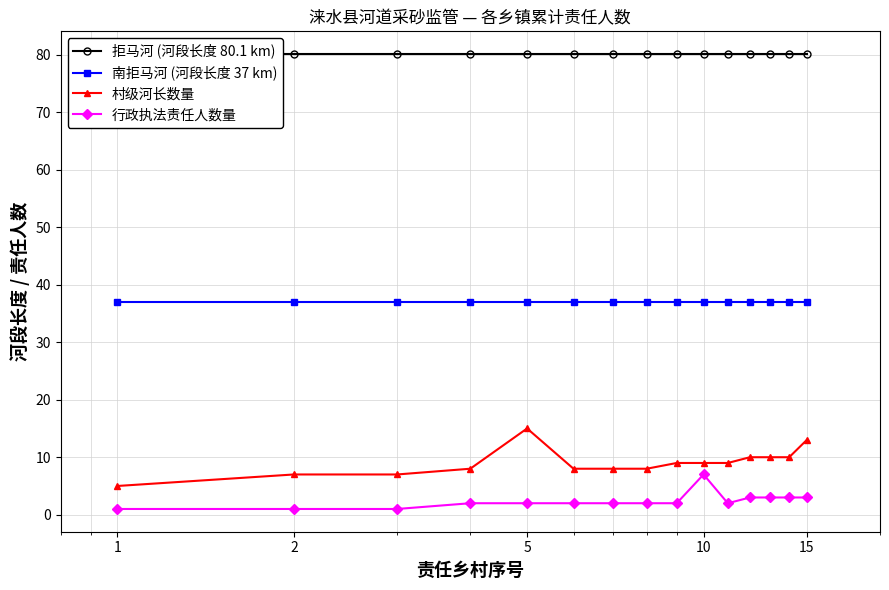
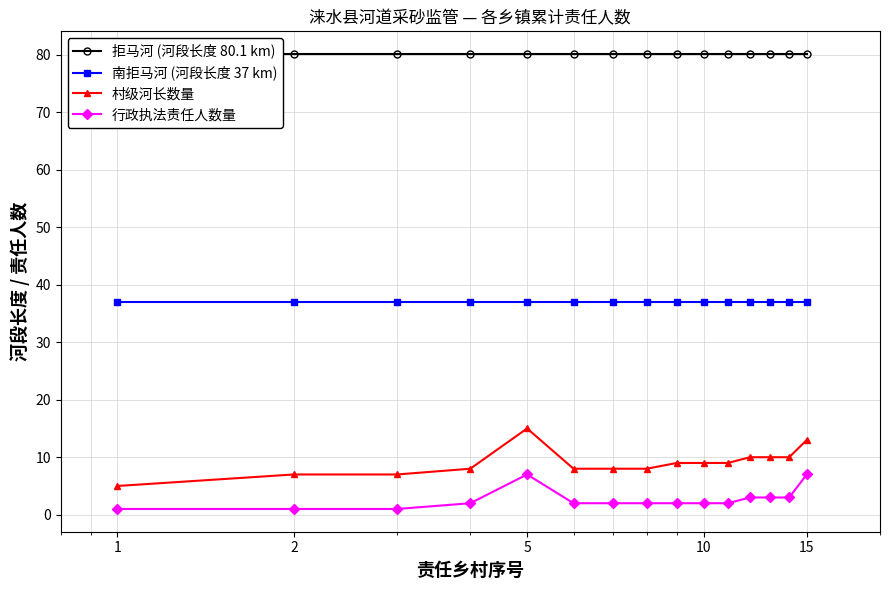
行政执法责任人数量, 5: 2 -> 7
行政执法责任人数量, 10: 7 -> 2
行政执法责任人数量, 15: 3 -> 7
